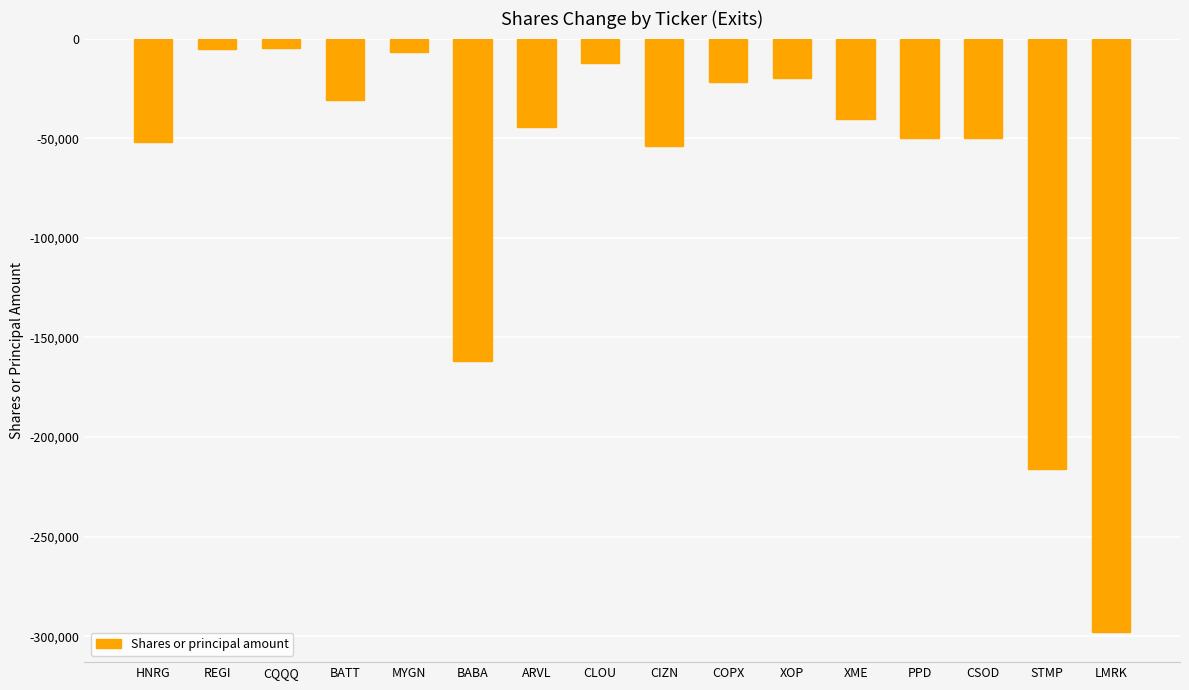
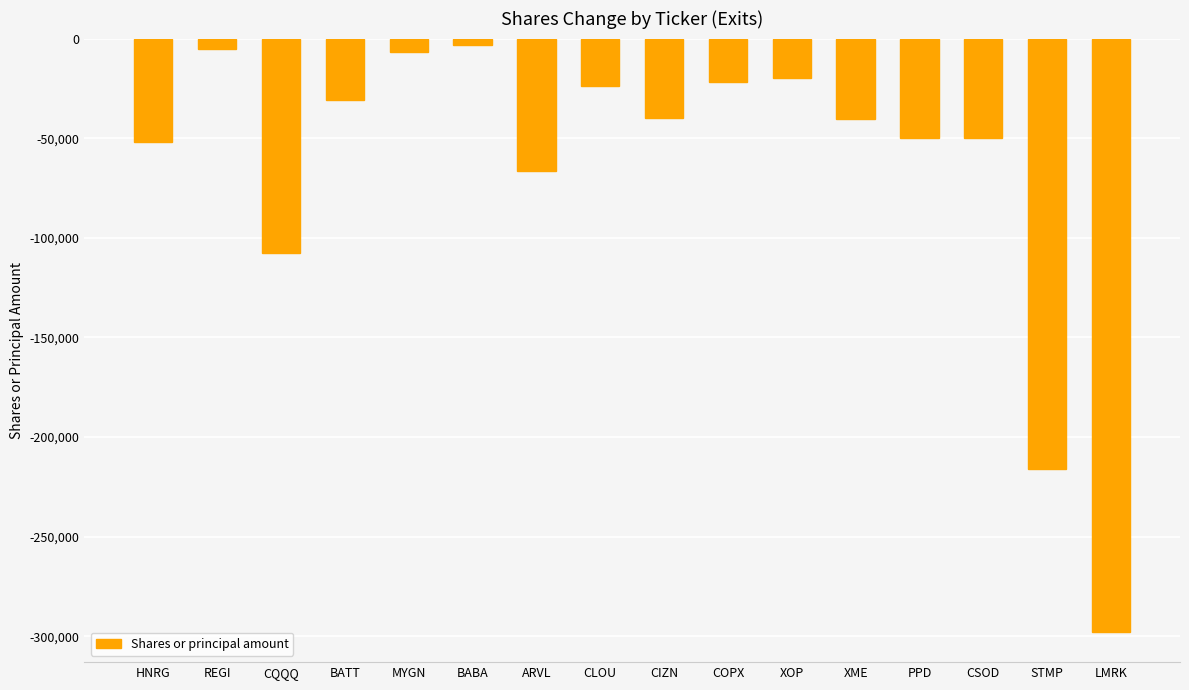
CQQQ: -5,000 -> -108,000
BABA: -162,000 -> -3,000
ARVL: -44,000 -> -67,000
CLOU: -12,000 -> -24,000
CIZN: -54,000 -> -40,000
